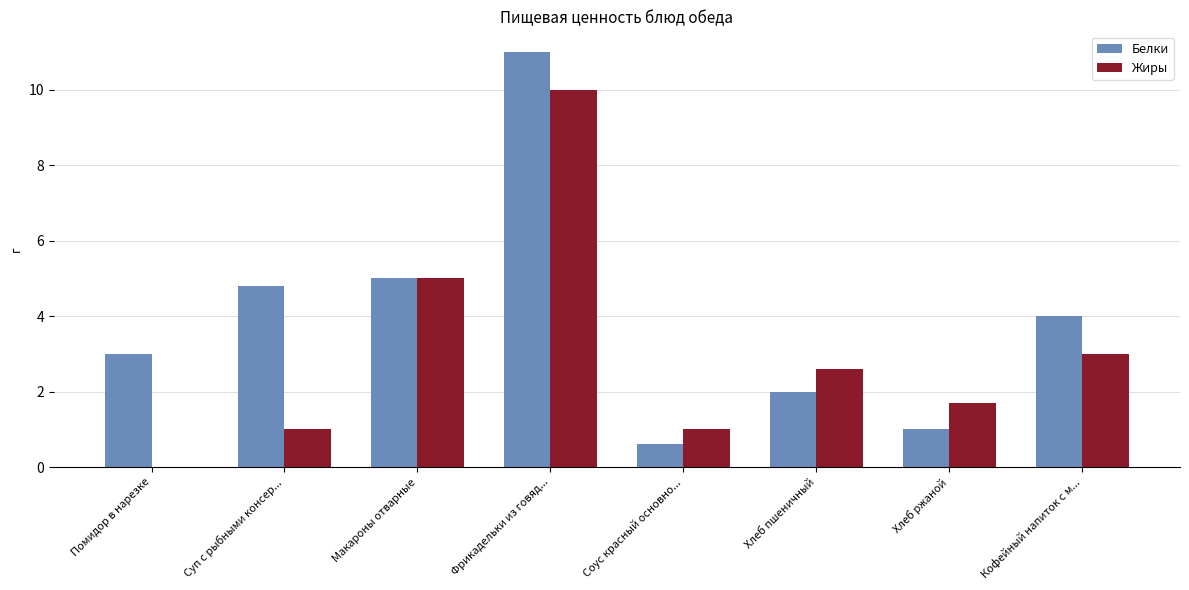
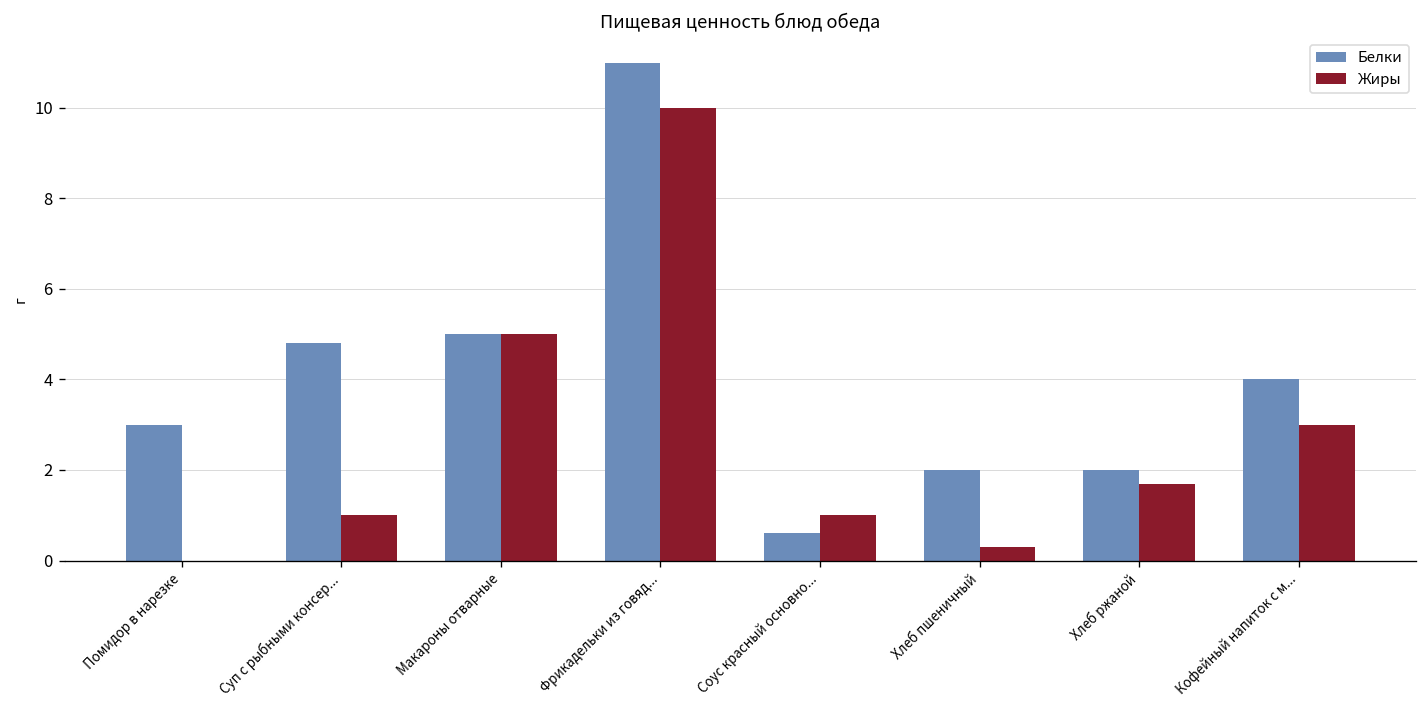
Жиры, Хлеб пшеничный: 2.6 -> 0.3
Белки, Хлеб ржаной: 1 -> 2
